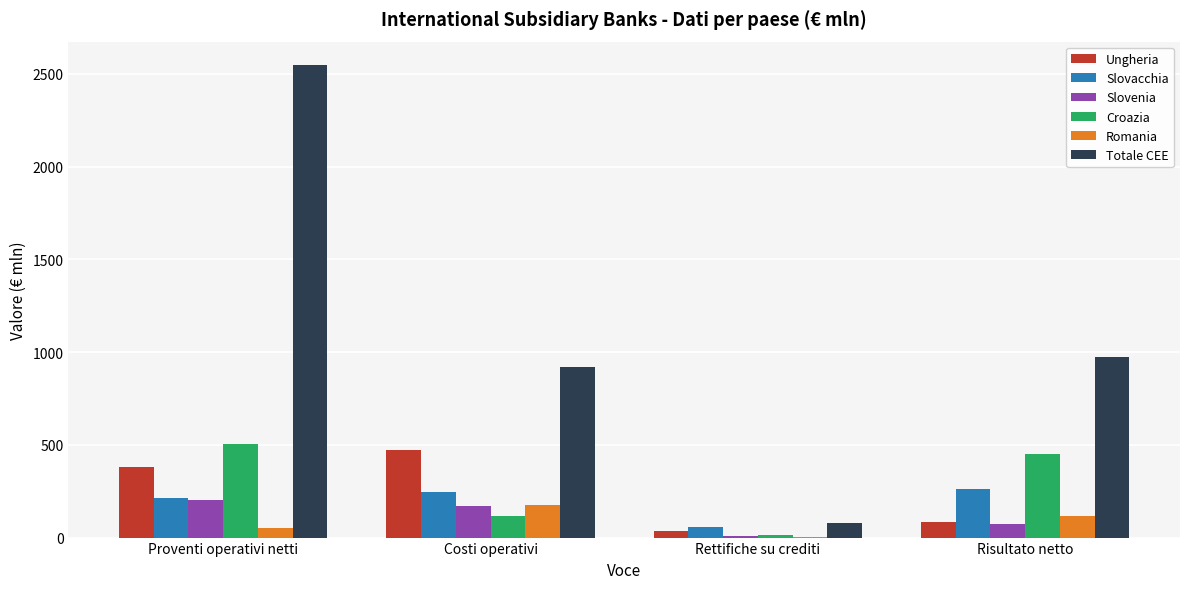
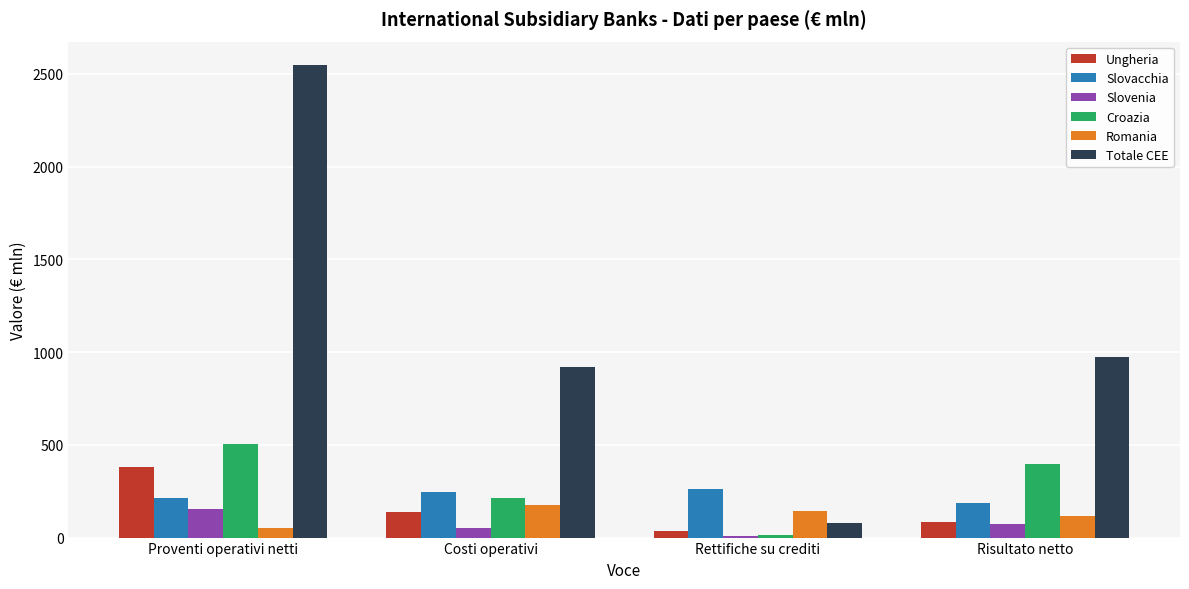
Slovenia, Proventi operativi netti: 200 -> 160
Ungheria, Costi operativi: 470 -> 140
Slovenia, Costi operativi: 170 -> 50
Croazia, Costi operativi: 120 -> 210
Slovacchia, Rettifiche su crediti: 60 -> 260
Romania, Rettifiche su crediti: 0 -> 140
Slovacchia, Risultato netto: 260 -> 190
Croazia, Risultato netto: 450 -> 400
